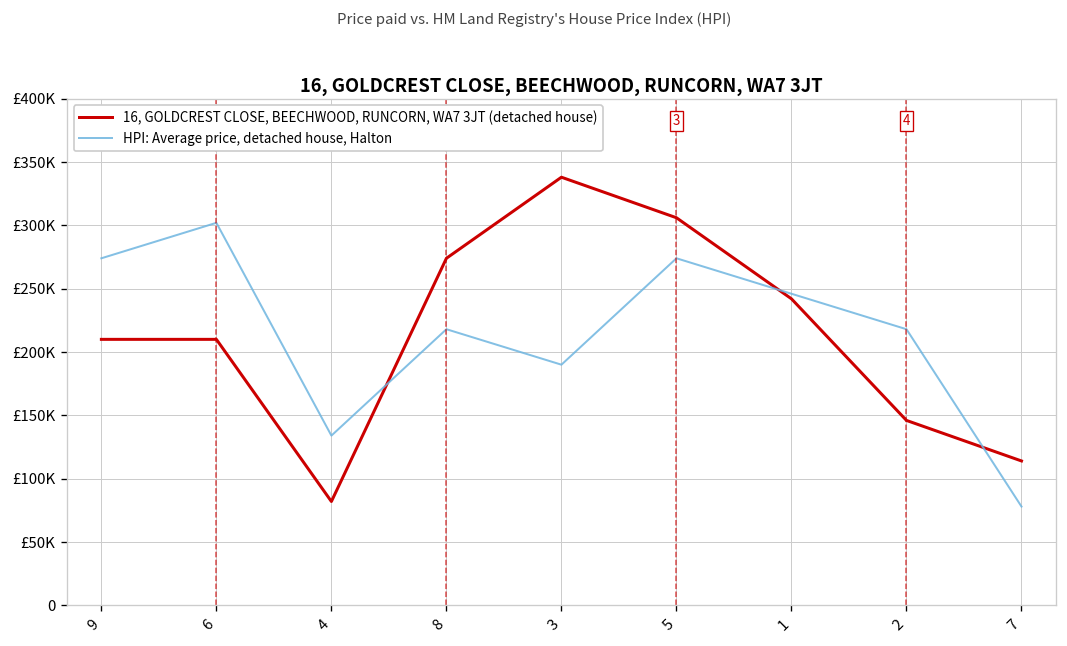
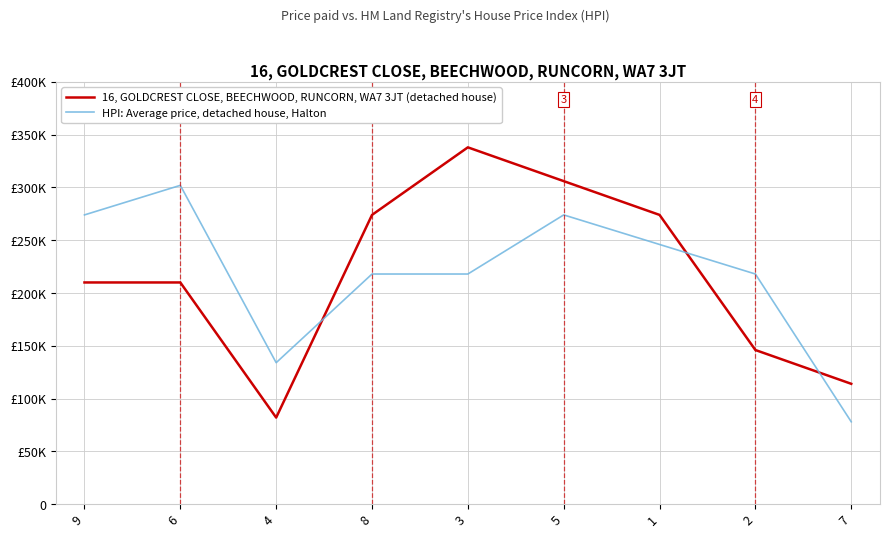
HPI: Average price, detached house, Halton, 3: £190000 -> £218000
16, GOLDCREST CLOSE, BEECHWOOD, RUNCORN, WA7 3JT (detached house), 1: £242000 -> £274000
